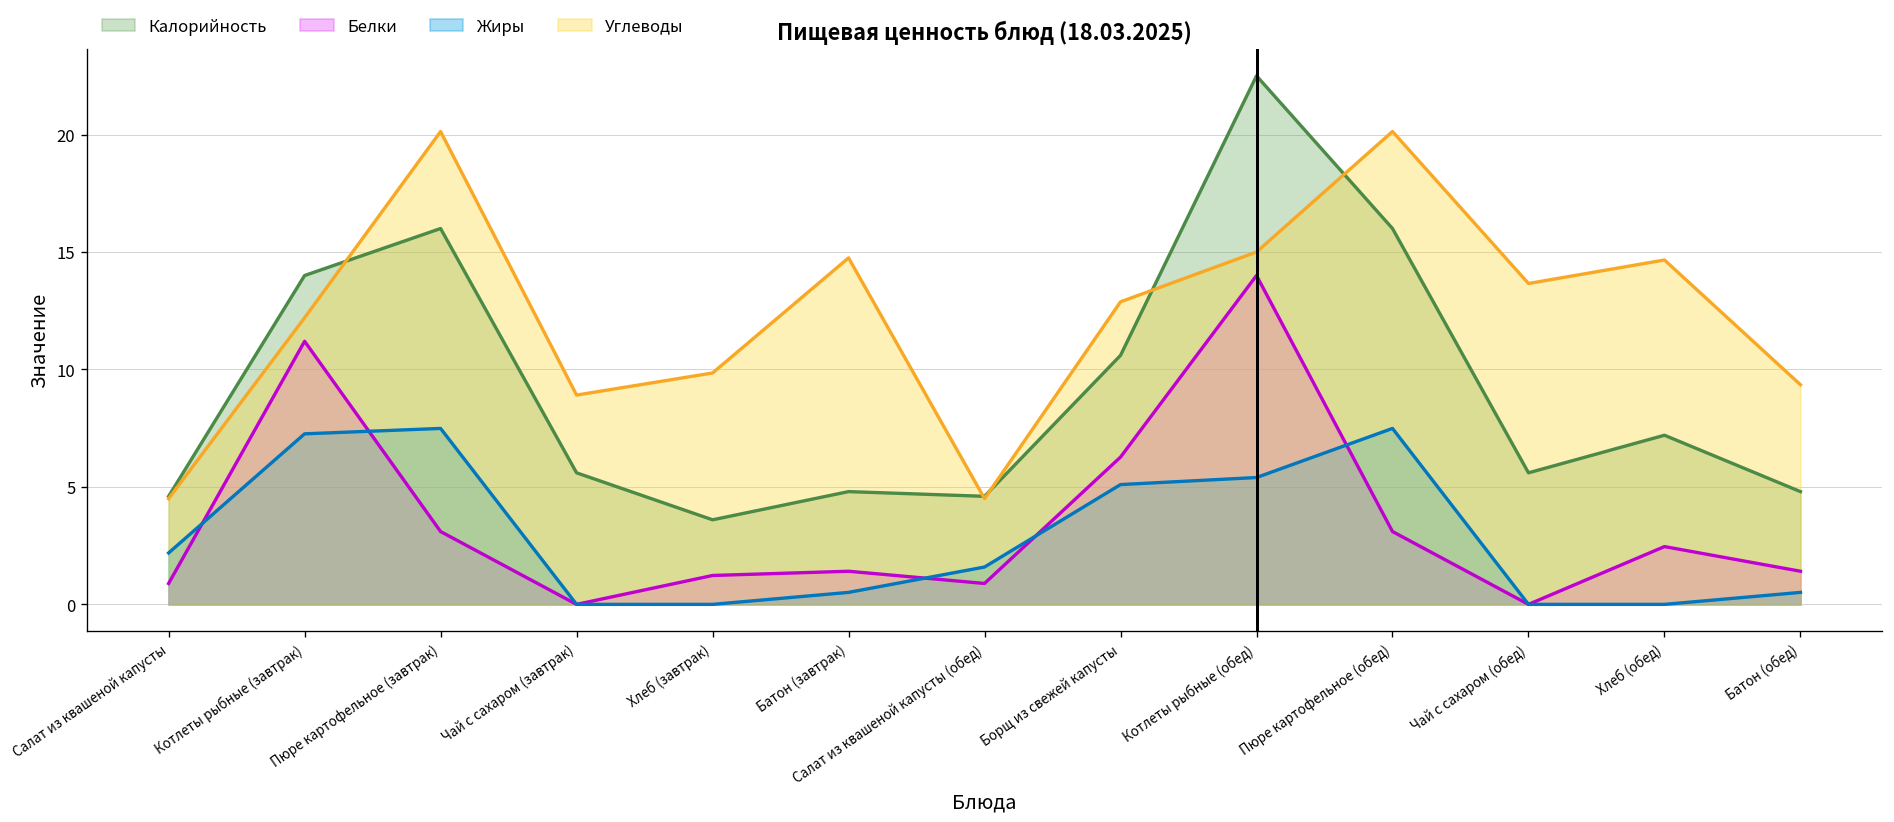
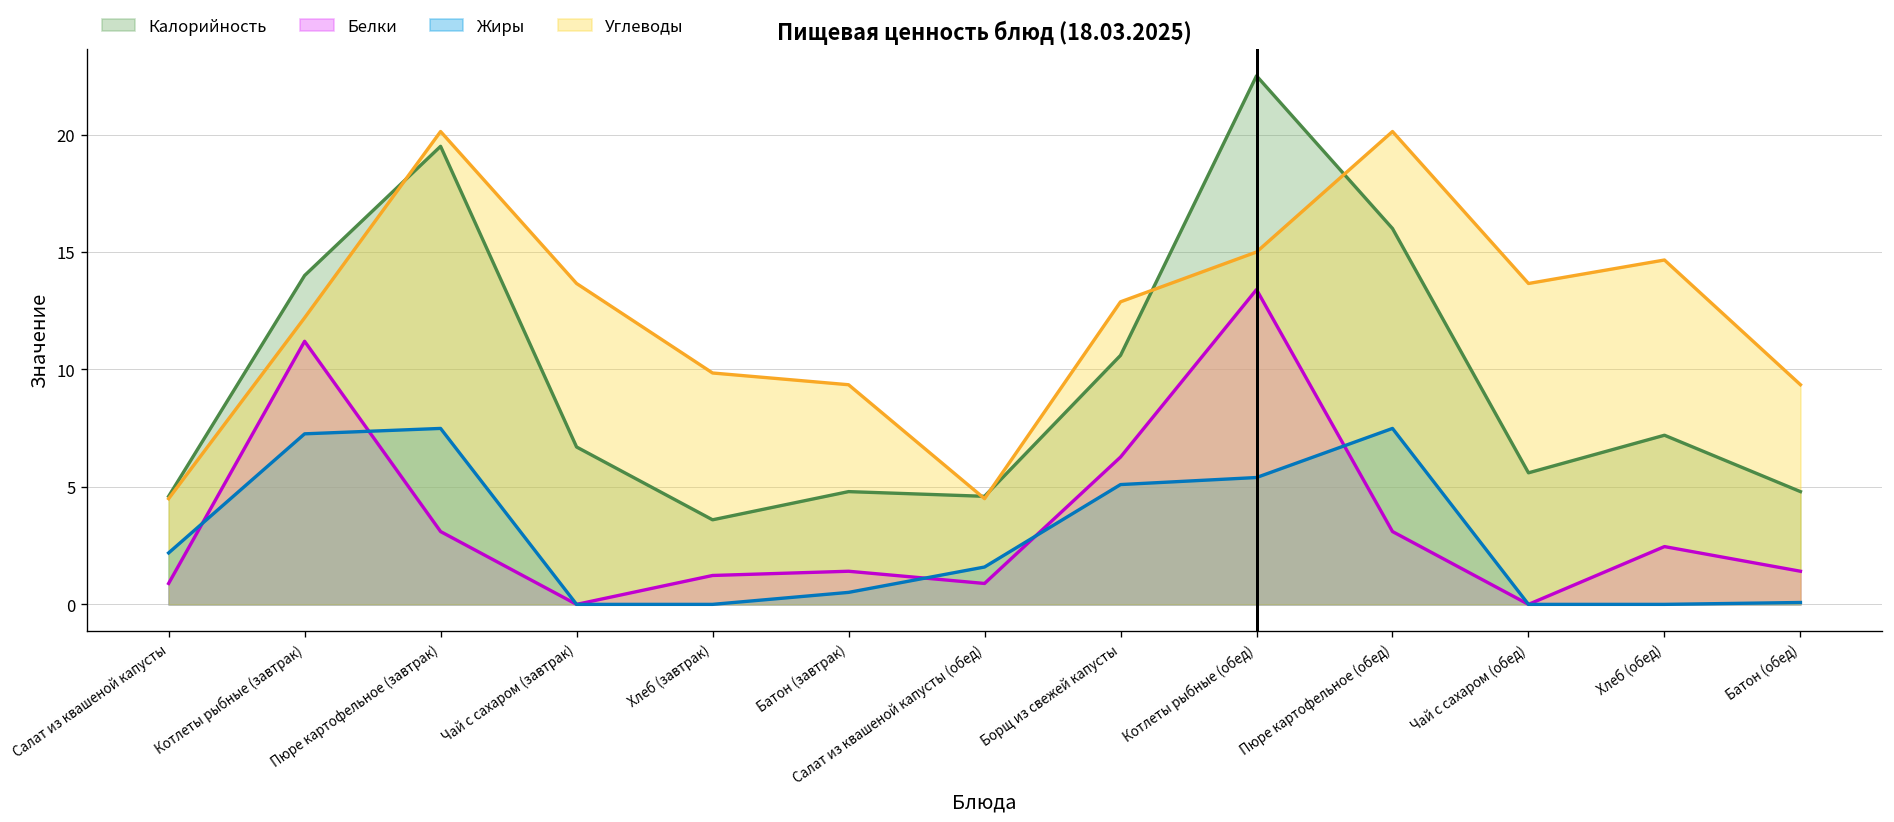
Калорийность, Пюре картофельное (завтрак): 16.0 -> 19.5
Калорийность, Чай с сахаром (завтрак): 5.6 -> 6.7
Углеводы, Чай с сахаром (завтрак): 8.9 -> 13.7
Углеводы, Батон (завтрак): 14.8 -> 9.4
Белки, Котлеты рыбные (обед): 14.0 -> 13.4
Жиры, Батон (обед): 0.5 -> 0.1
